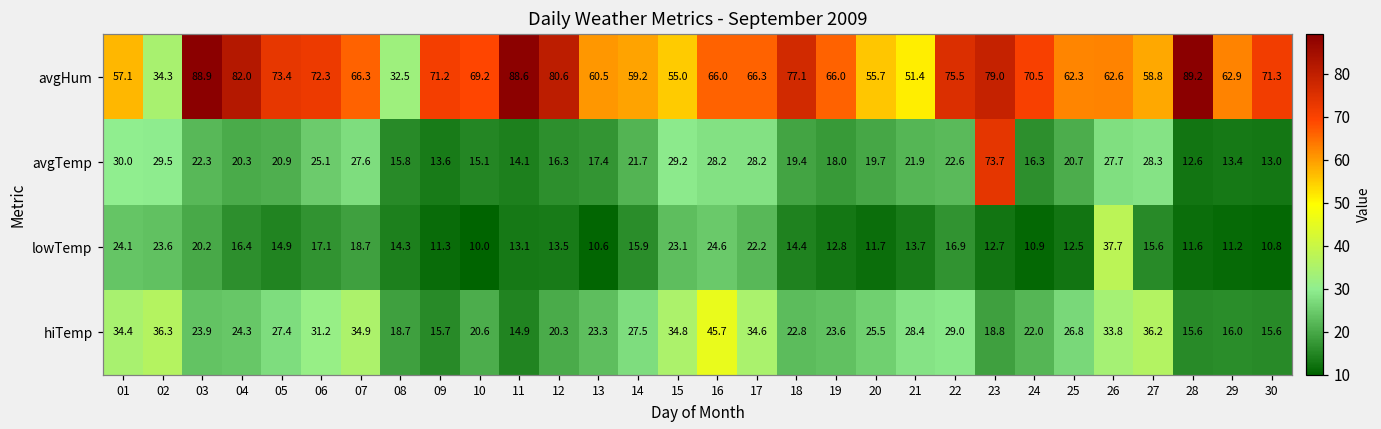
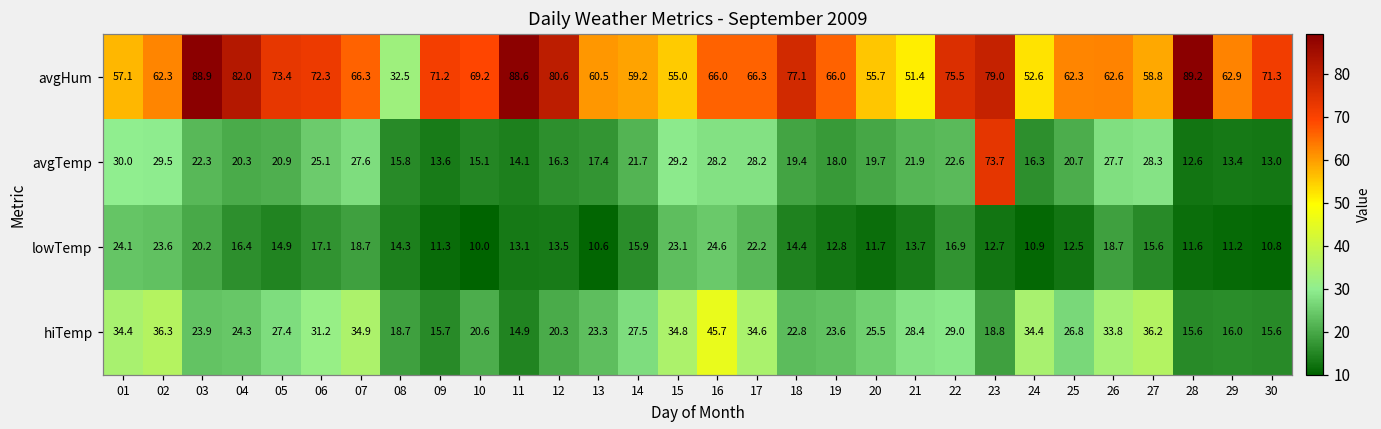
avgHum, 02: 34.3 -> 62.3
avgHum, 24: 70.5 -> 52.6
lowTemp, 26: 37.7 -> 18.7
hiTemp, 24: 22.0 -> 34.4
